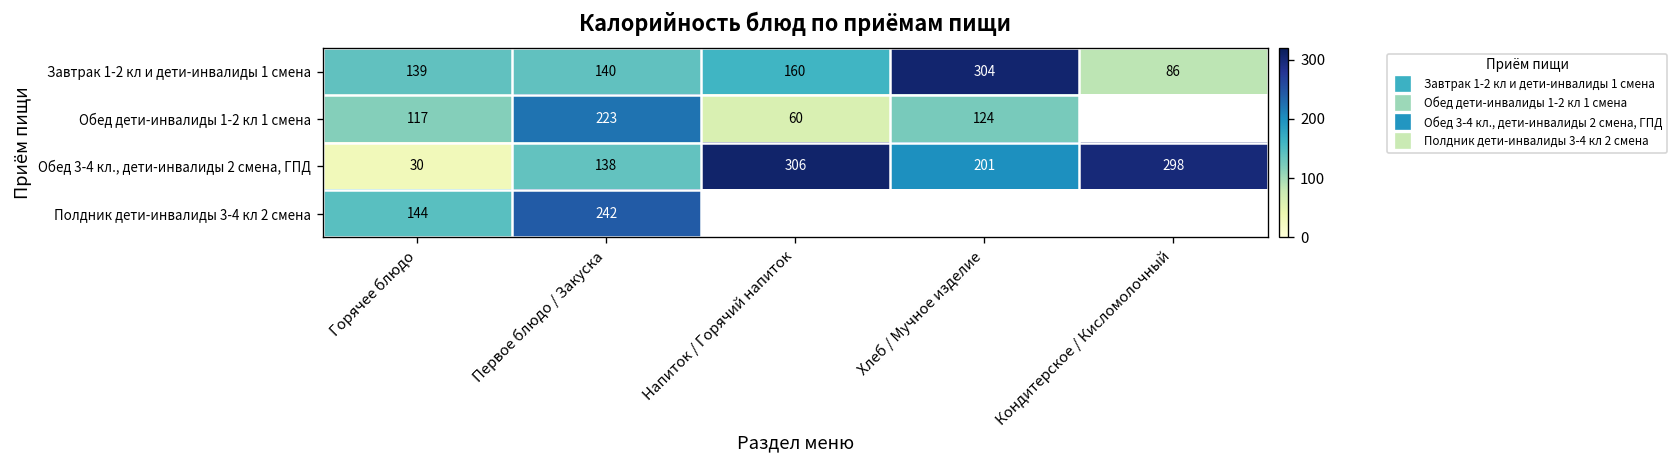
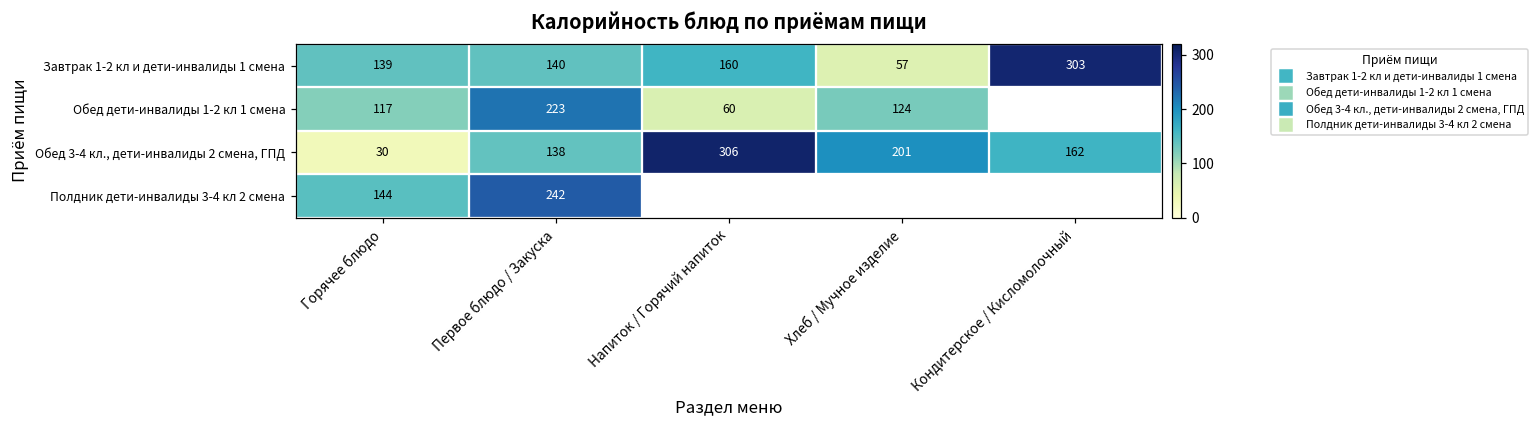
Завтрак 1-2 кл и дети-инвалиды 1 смена, Хлеб / Мучное изделие: 304 -> 57
Завтрак 1-2 кл и дети-инвалиды 1 смена, Кондитерское / Кисломолочный: 86 -> 303
Обед 3-4 кл., дети-инвалиды 2 смена, ГПД, Кондитерское / Кисломолочный: 298 -> 162
